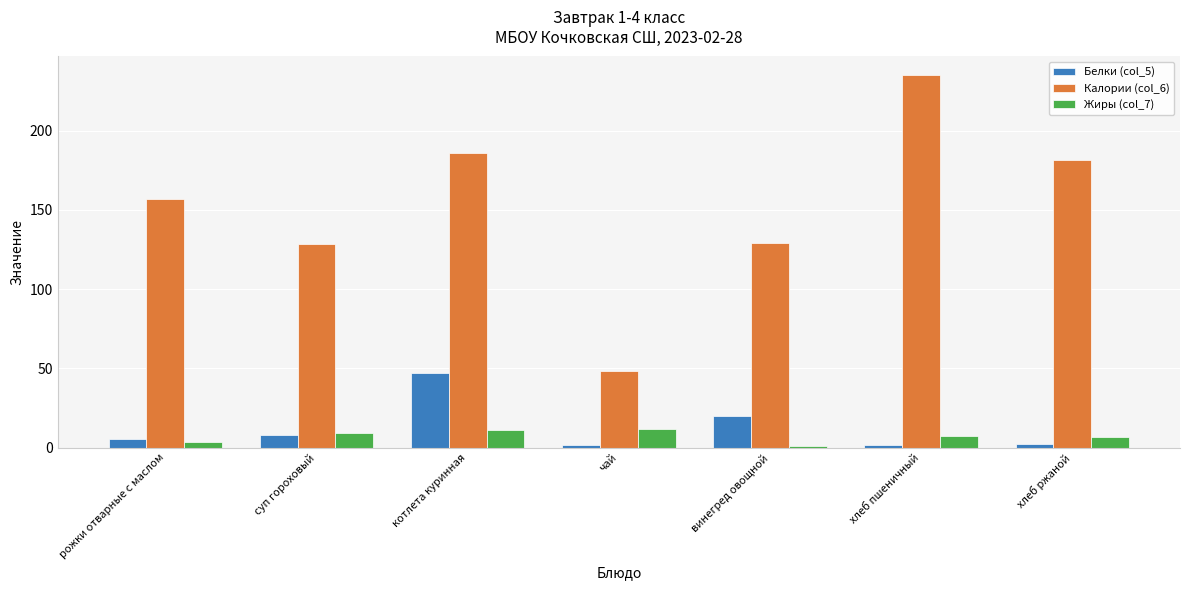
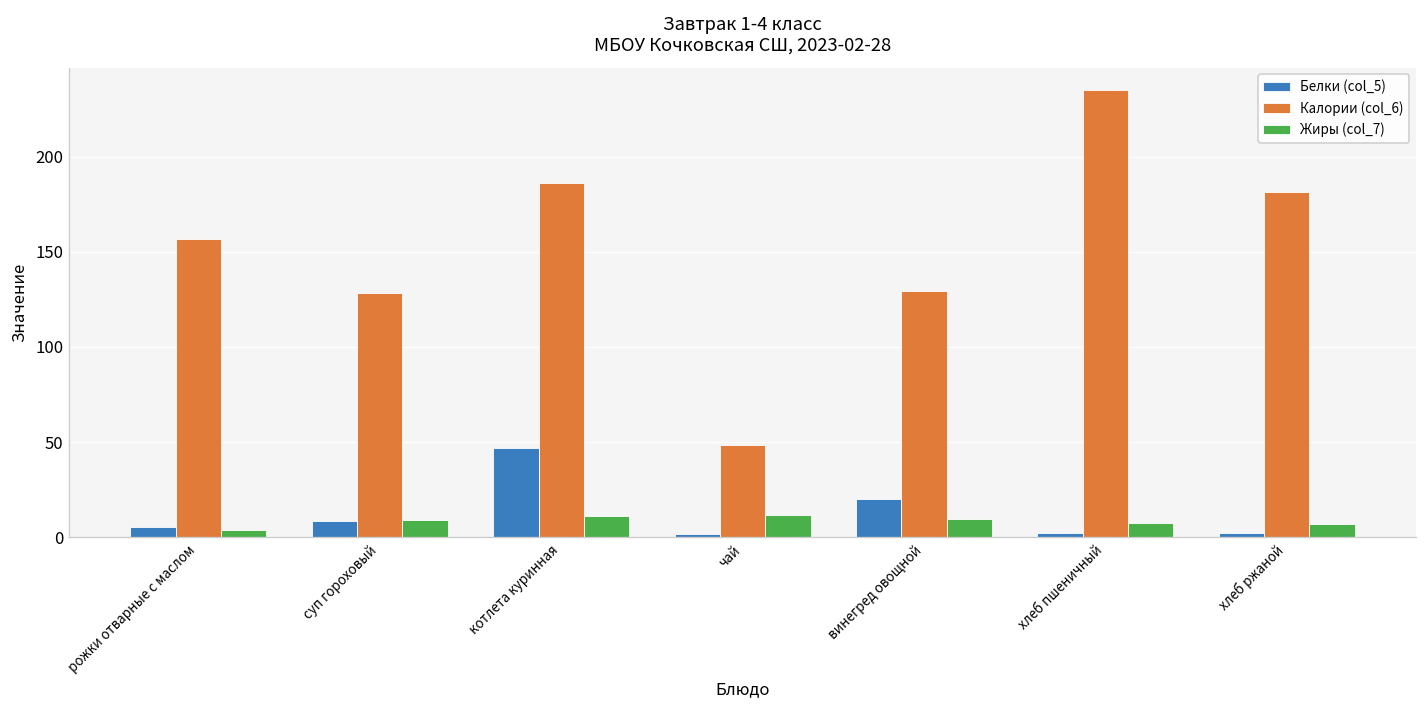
Жиры (col_7), винегред овощной: 1 -> 10
